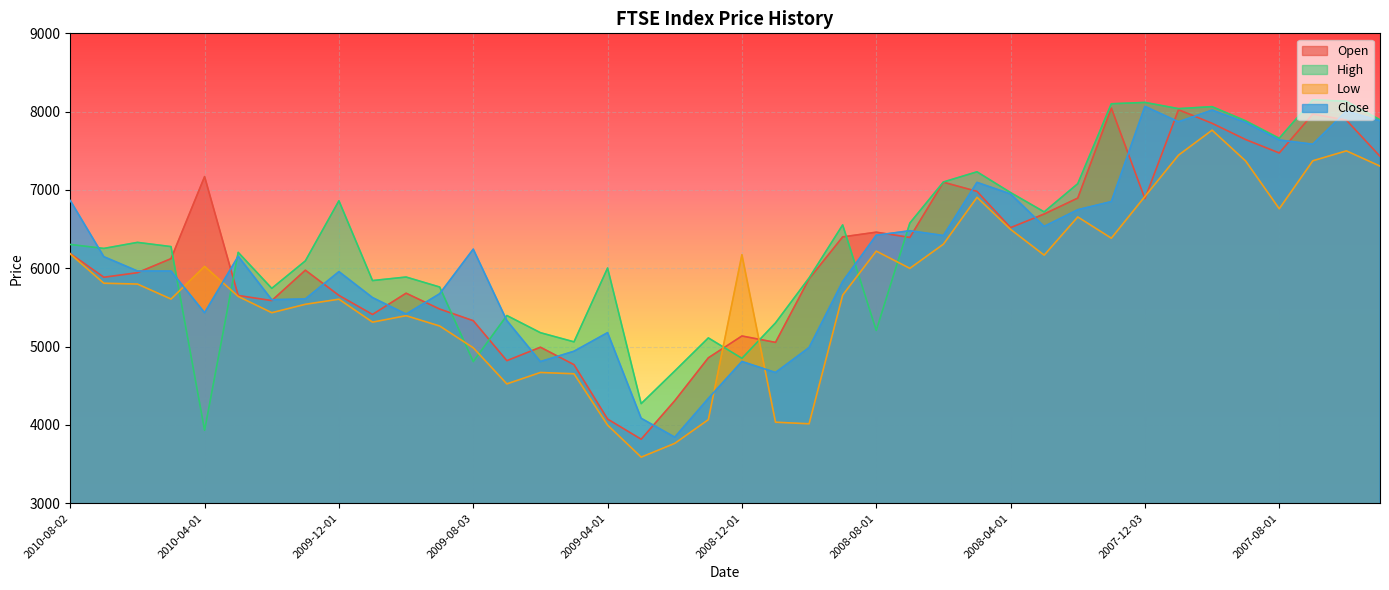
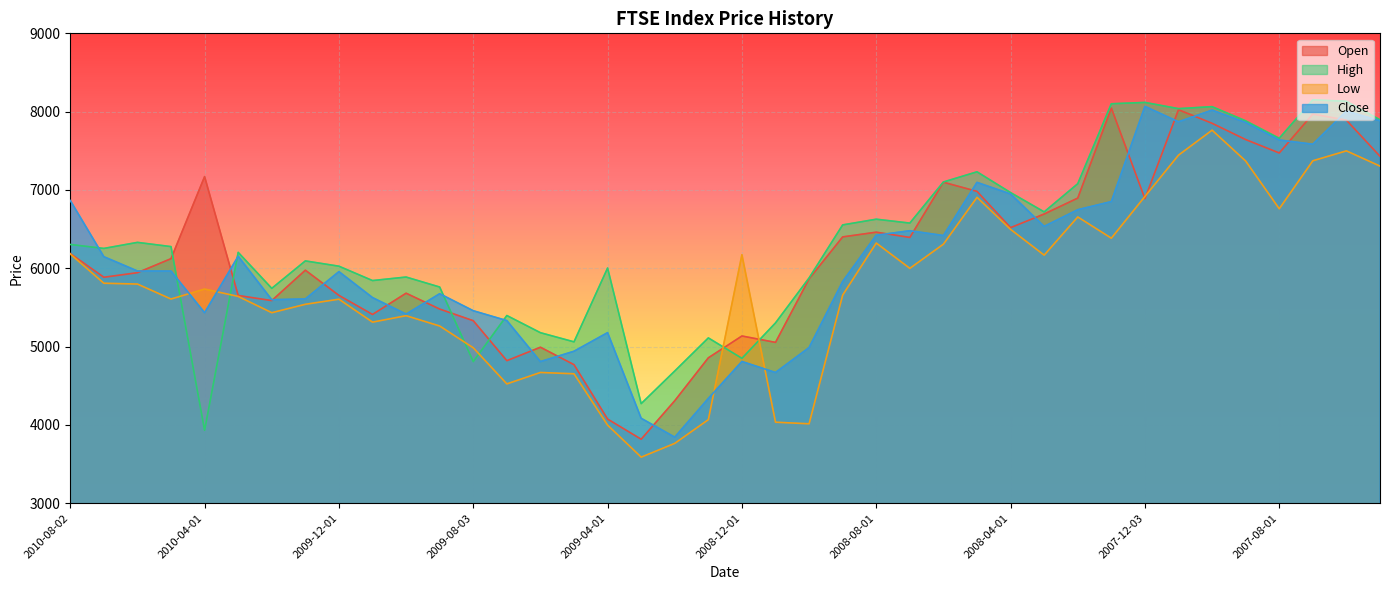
Low, 2010-04-01: 6000 -> 5700
High, 2009-12-01: 6900 -> 6000
Close, 2009-08-03: 6200 -> 5500
High, 2008-08-01: 5200 -> 6600
Low, 2008-08-01: 6200 -> 6300
